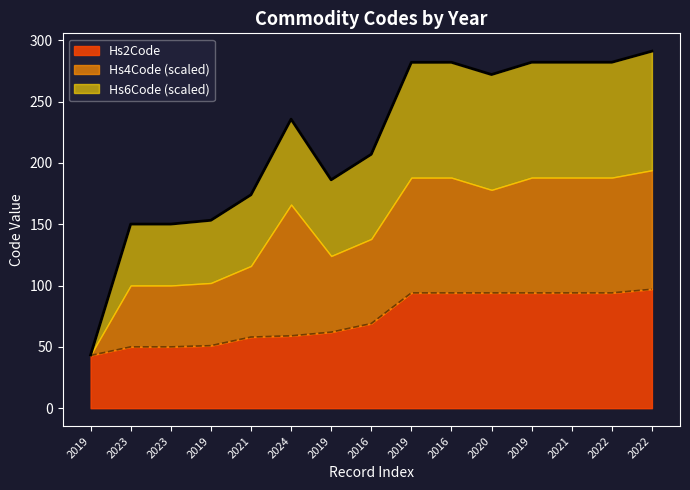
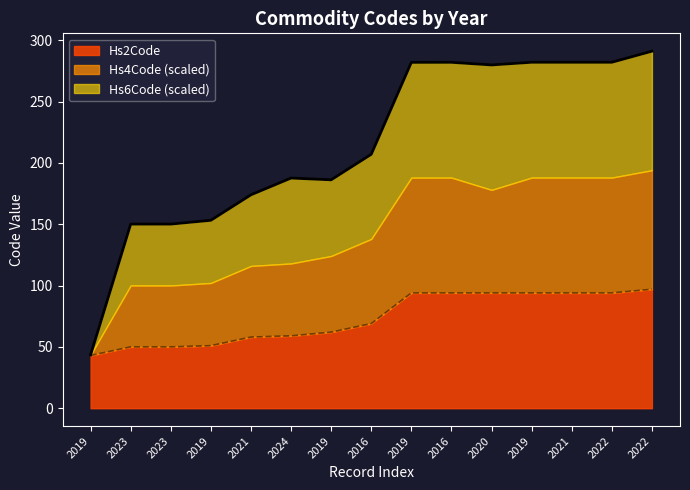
Hs4Code (scaled), 2024: 107 -> 59
Hs6Code (scaled), 2020: 94 -> 102
